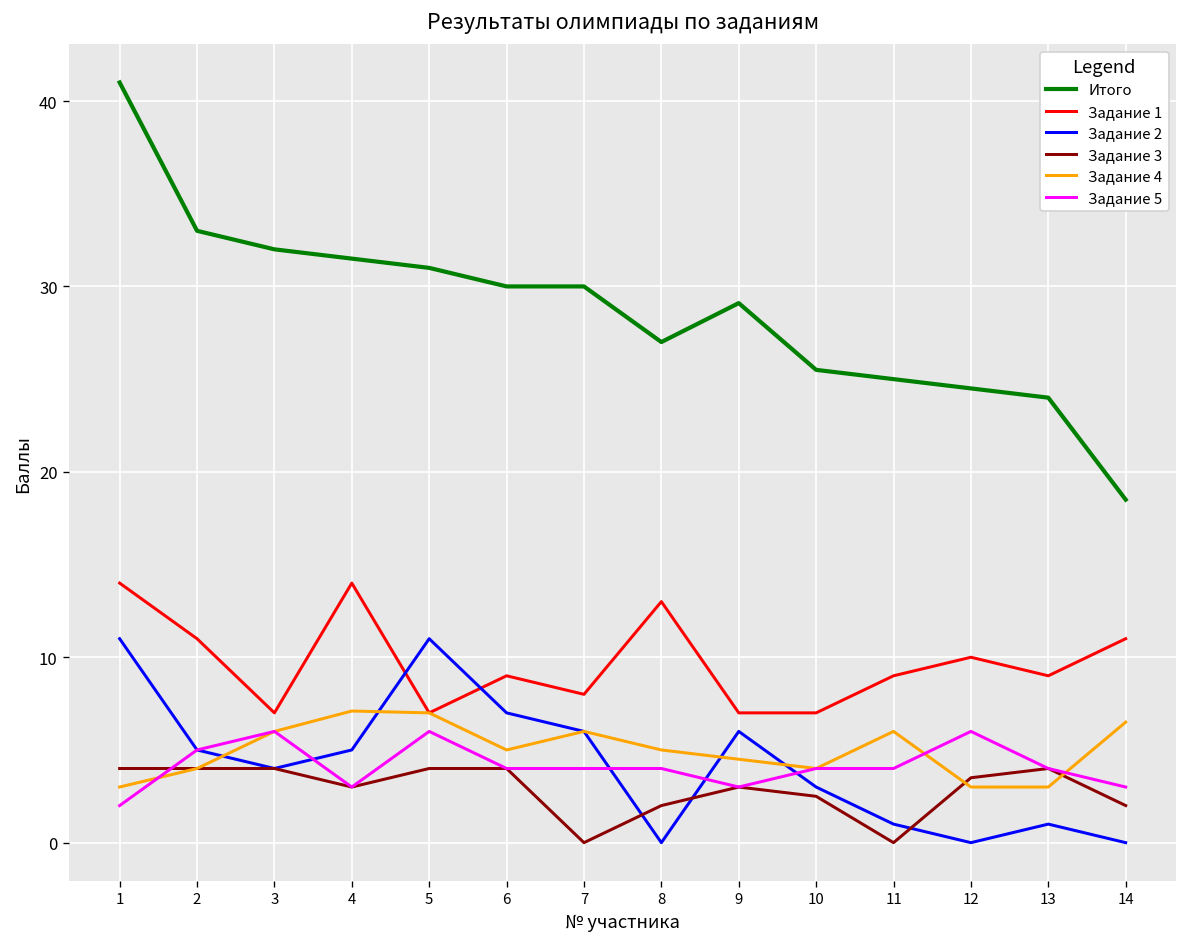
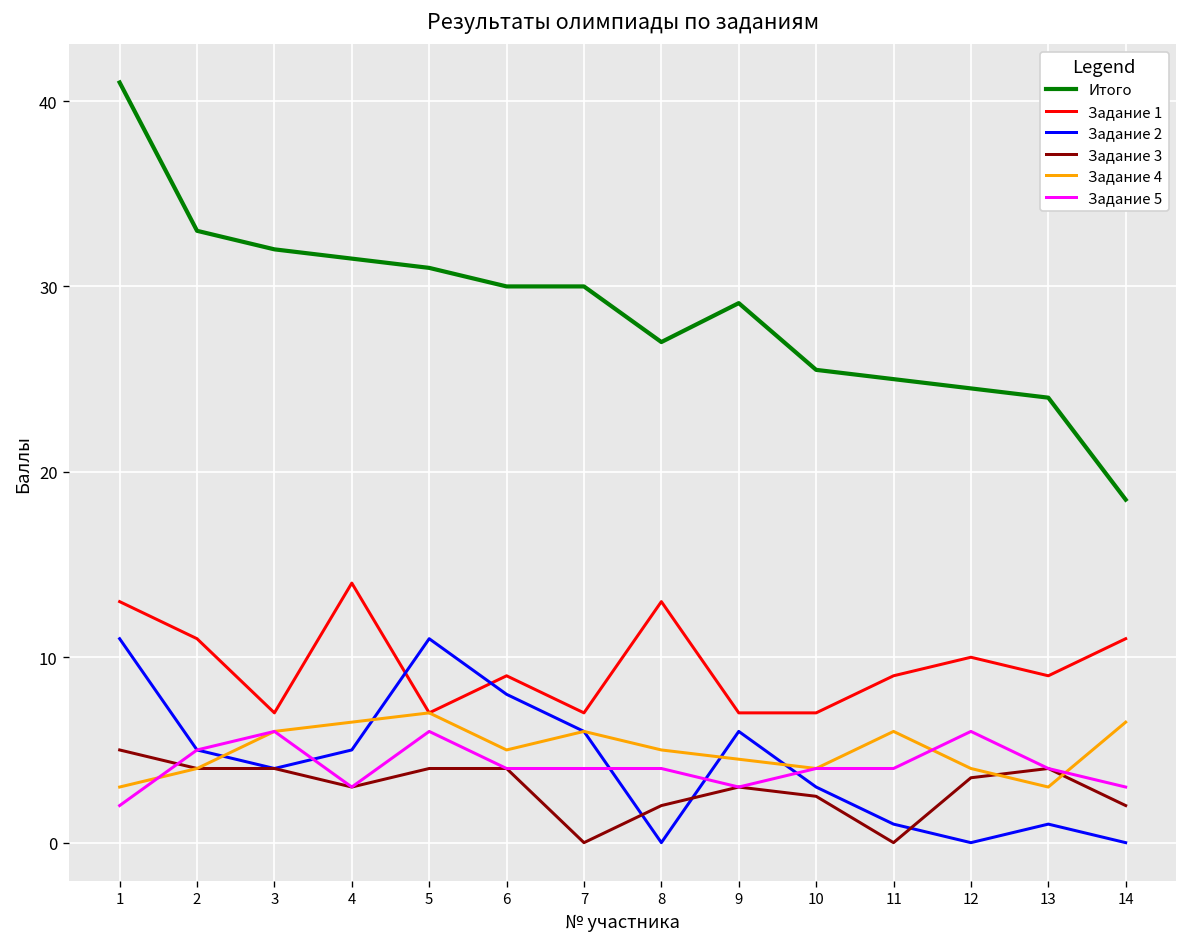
Задание 1, 1: 14 -> 13
Задание 3, 1: 4 -> 5
Задание 4, 4: 7.1 -> 6.5
Задание 2, 6: 7 -> 8
Задание 1, 7: 8 -> 7
Задание 4, 12: 3 -> 4
